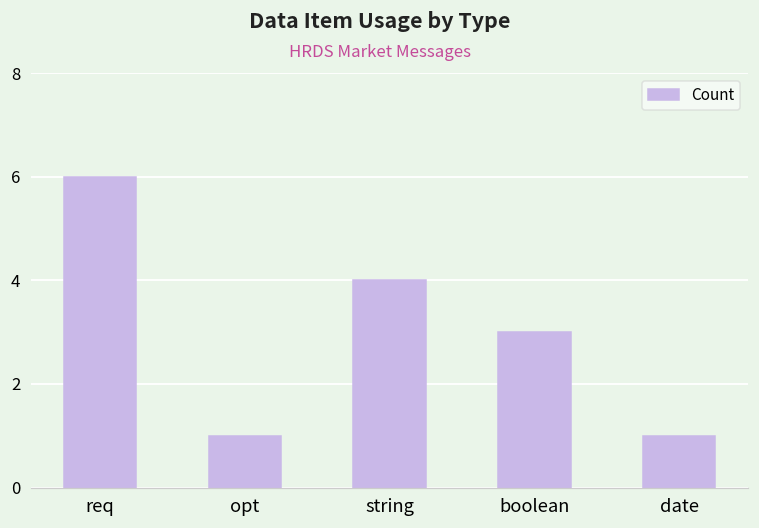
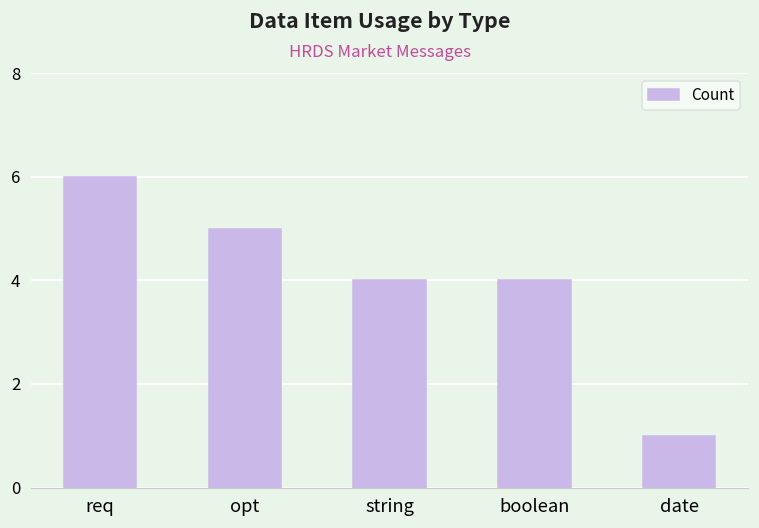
opt: 1 -> 5
boolean: 3 -> 4
